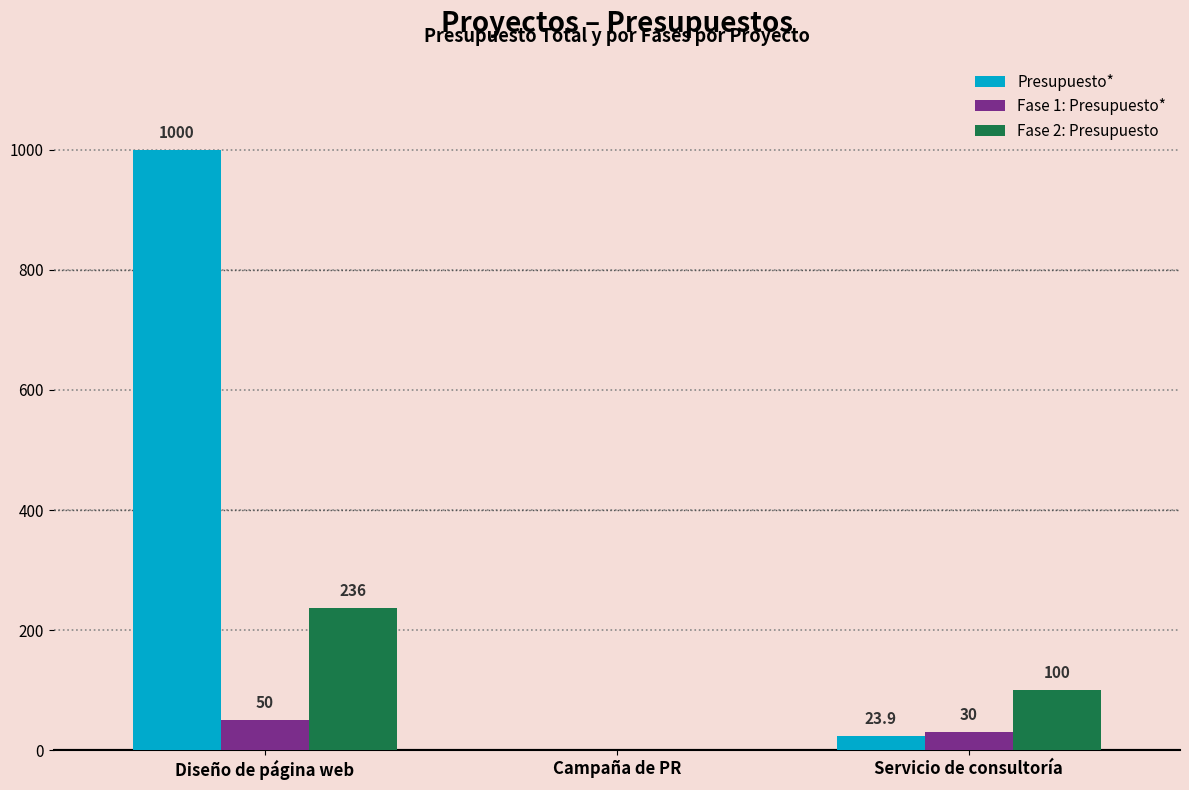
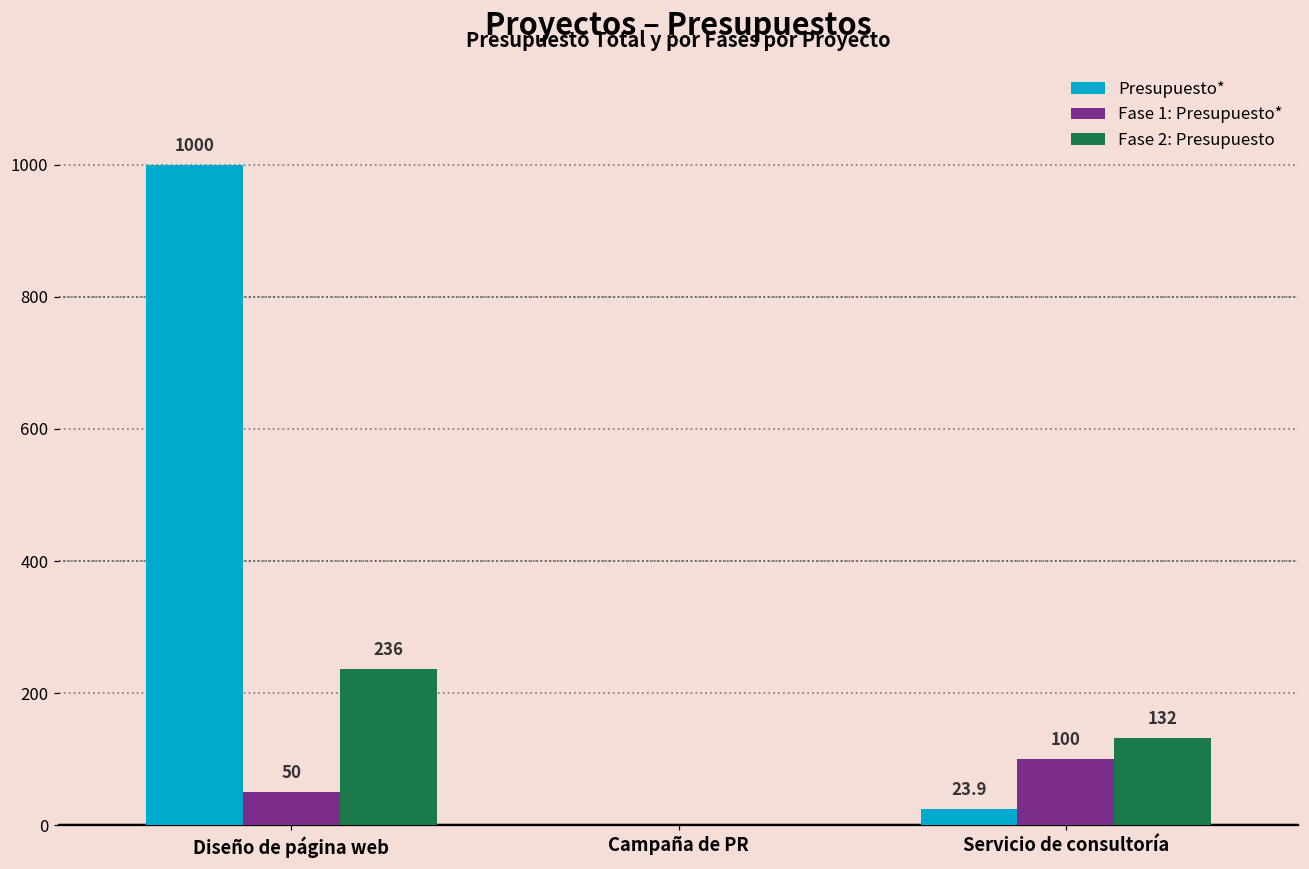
Fase 1: Presupuesto*, Servicio de consultoría: 30 -> 100
Fase 2: Presupuesto, Servicio de consultoría: 100 -> 132
